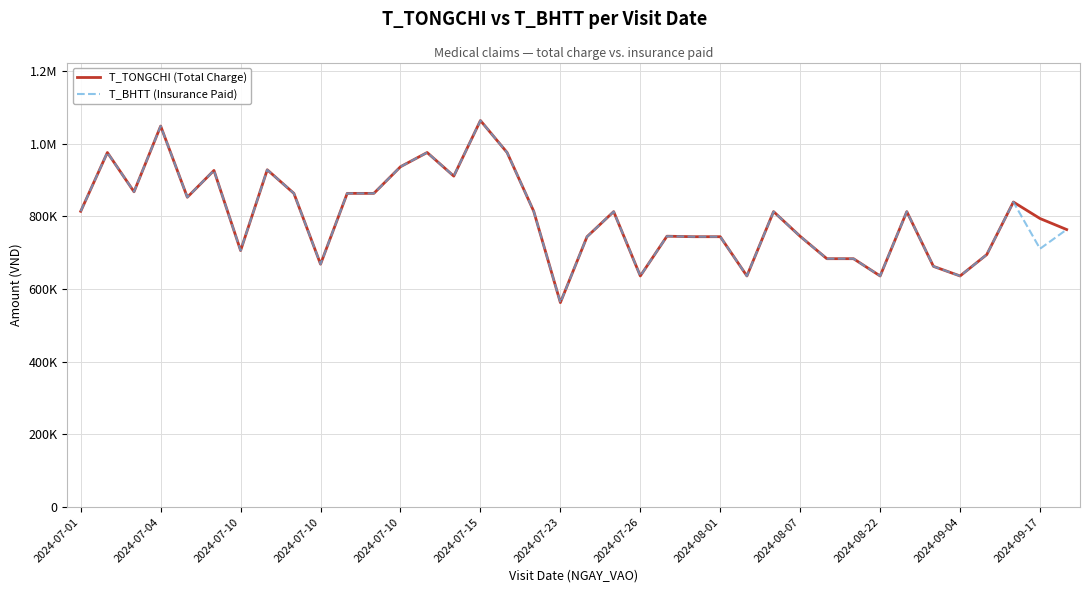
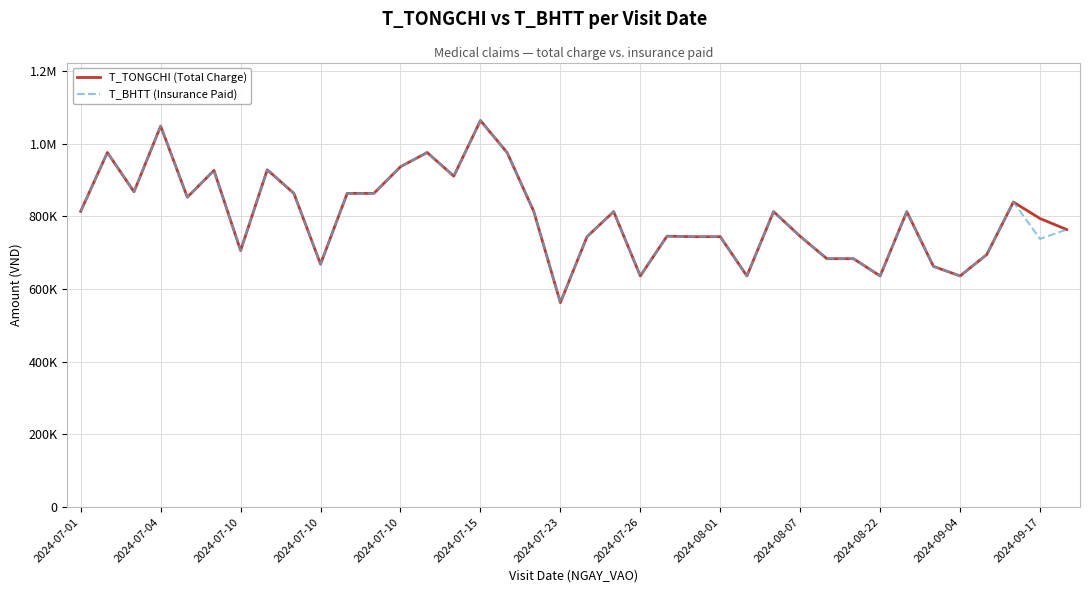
T_BHTT (Insurance Paid), 2024-09-17: 710000 -> 740000
